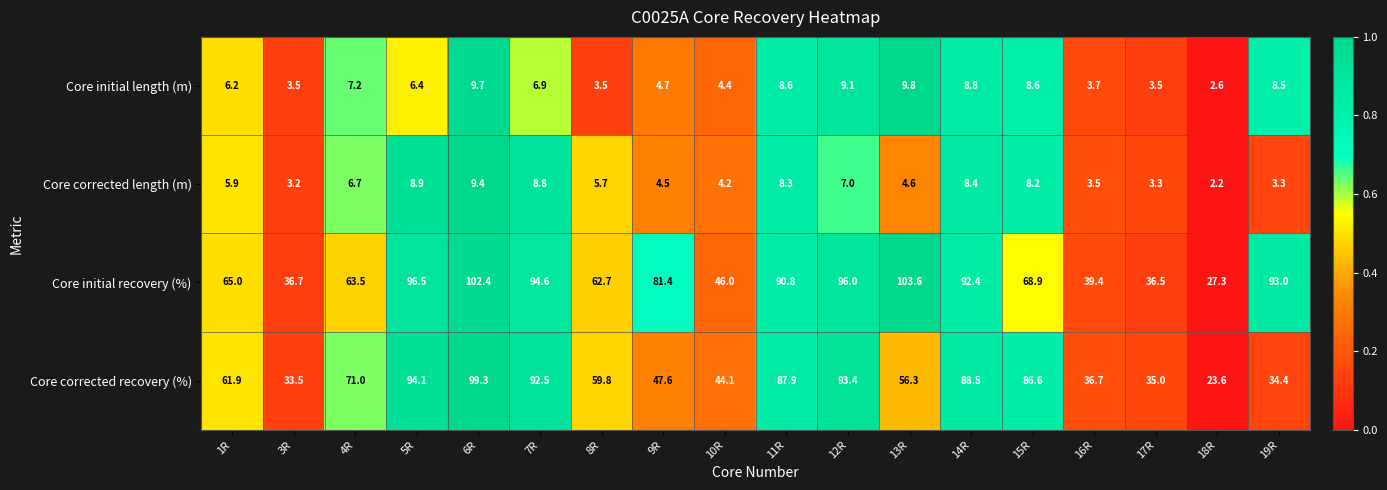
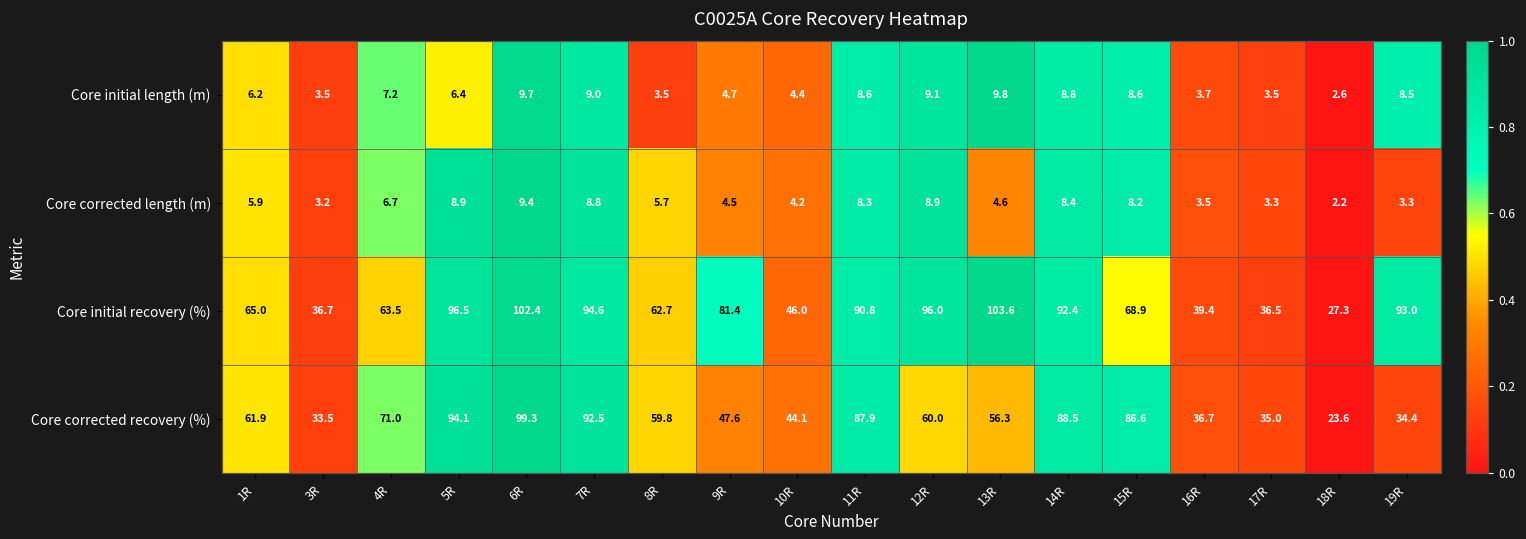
Core initial length (m), 7R: 6.9 -> 9.0
Core corrected length (m), 12R: 7.0 -> 8.9
Core corrected recovery (%), 12R: 93.4 -> 60.0
